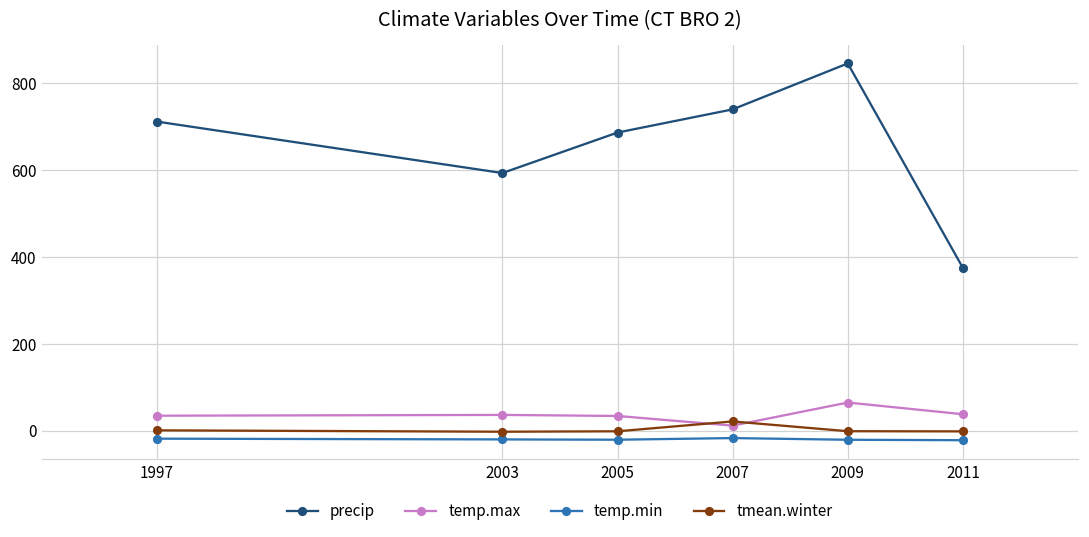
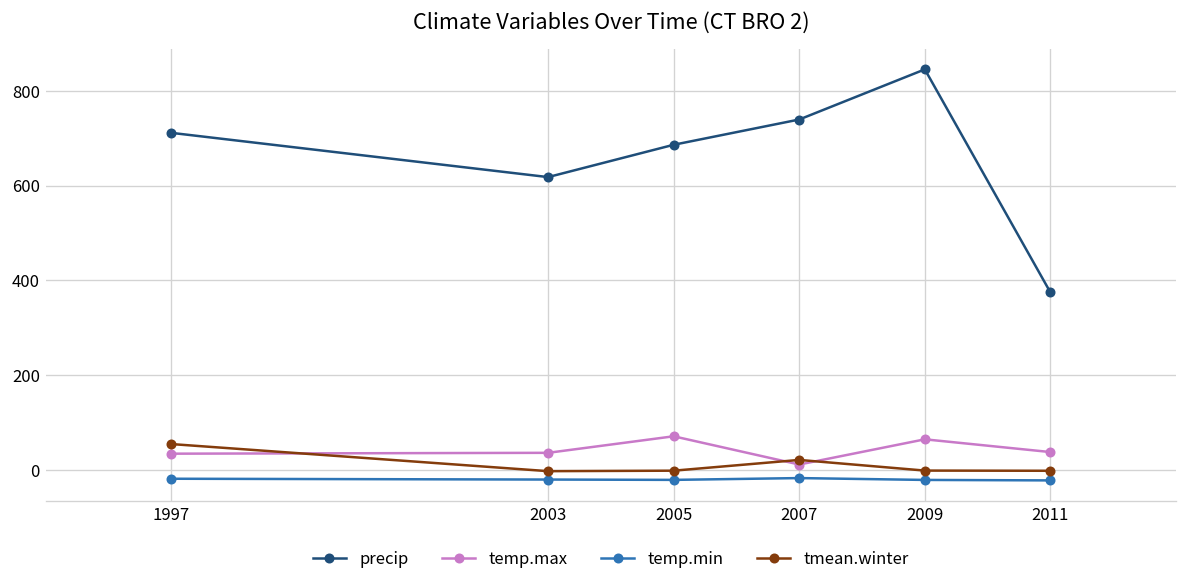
tmean.winter, 1997: 0 -> 50
precip, 2003: 590 -> 620
temp.max, 2005: 30 -> 70
